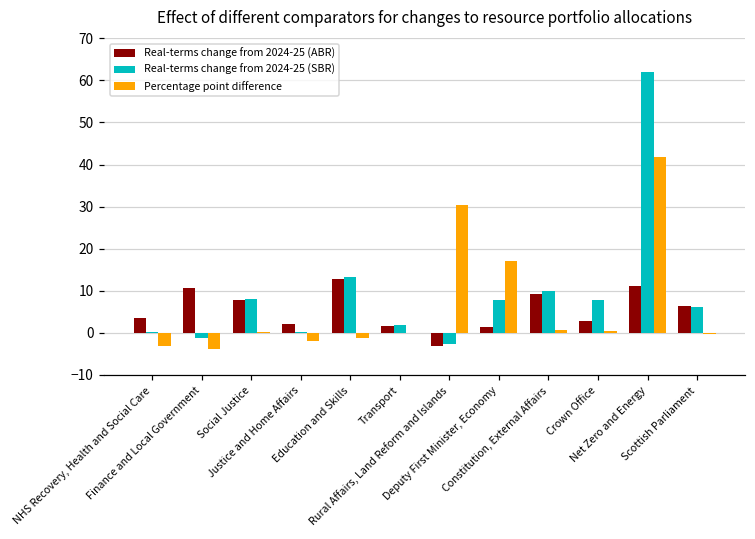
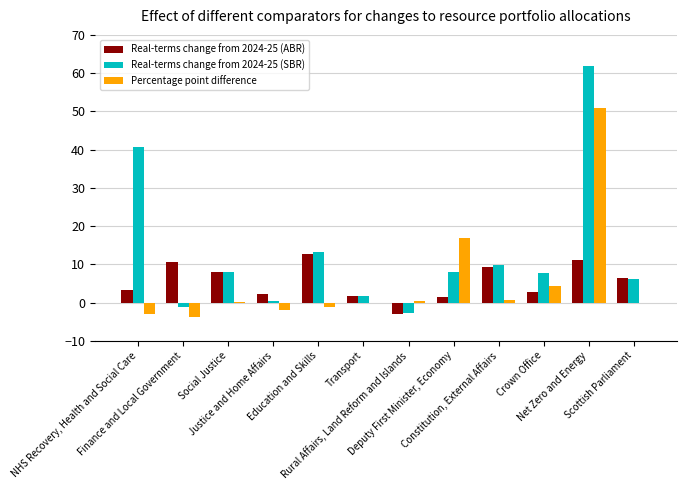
Real-terms change from 2024-25 (SBR), NHS Recovery, Health and Social Care: 0 -> 41
Percentage point difference, Rural Affairs, Land Reform and Islands: 30 -> 0
Percentage point difference, Crown Office: 0 -> 4
Percentage point difference, Net Zero and Energy: 42 -> 51
